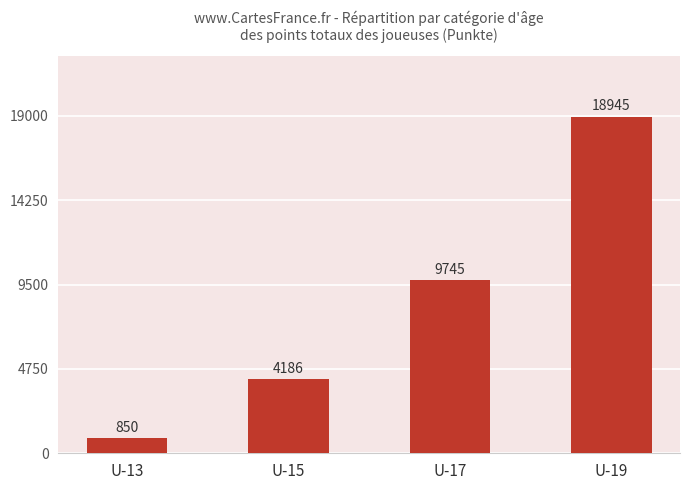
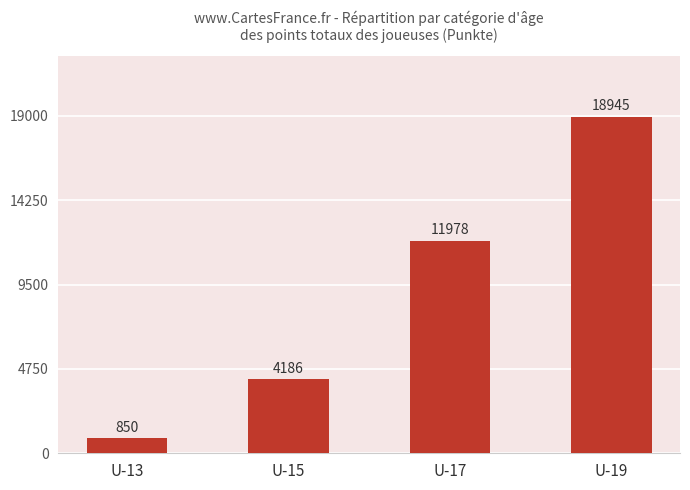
U-17: 9745 -> 11978
